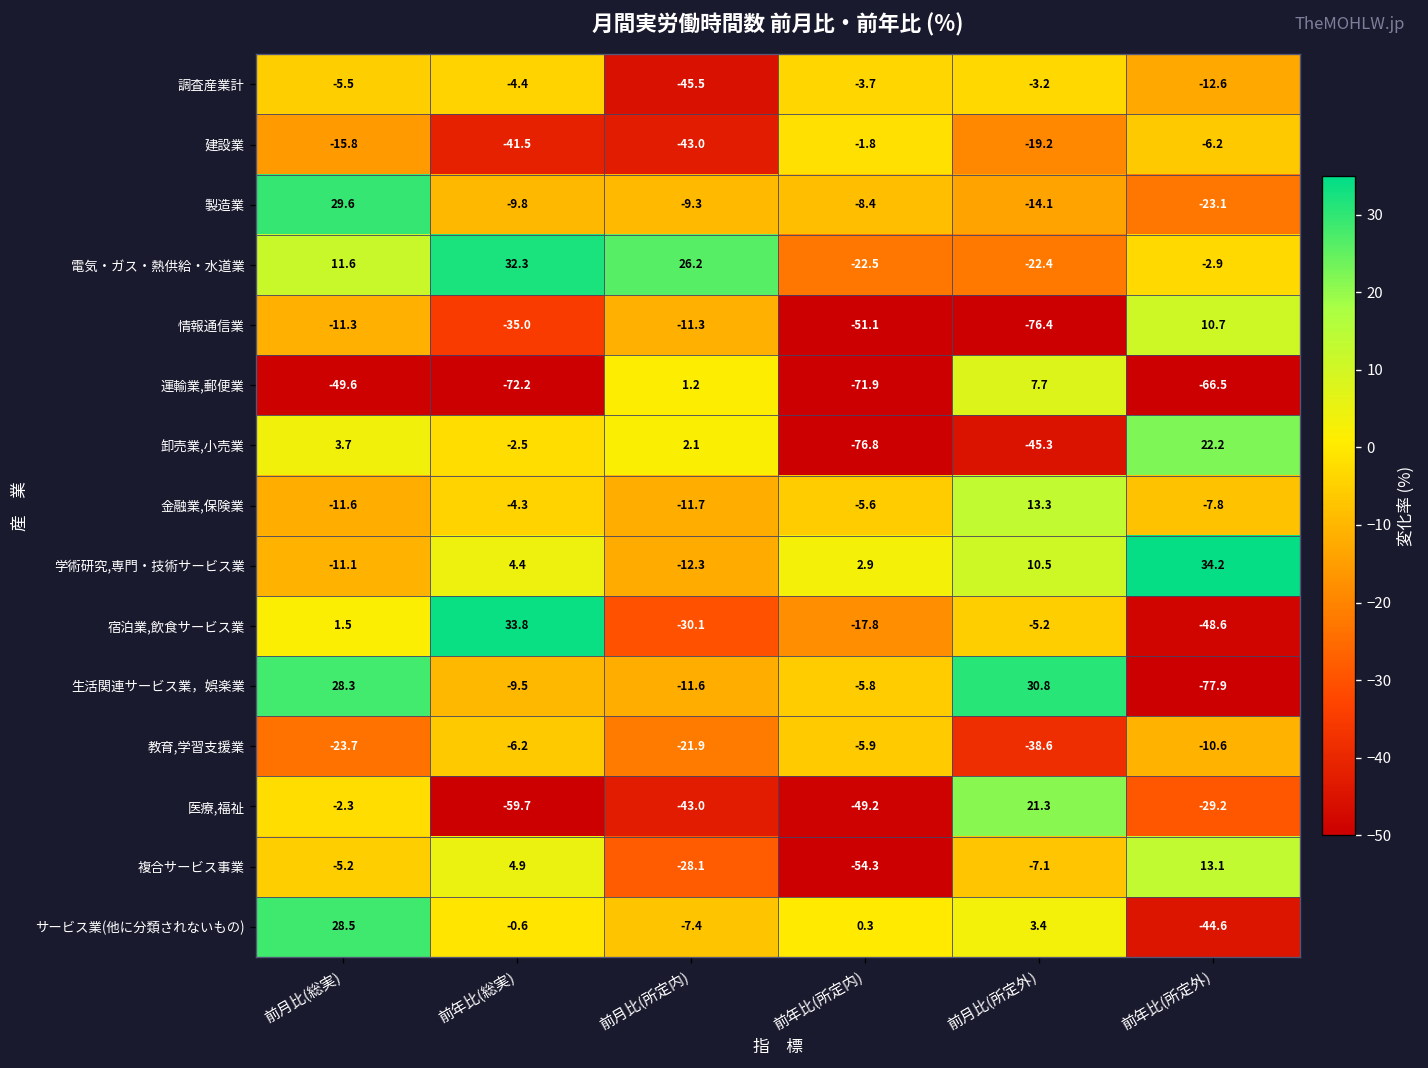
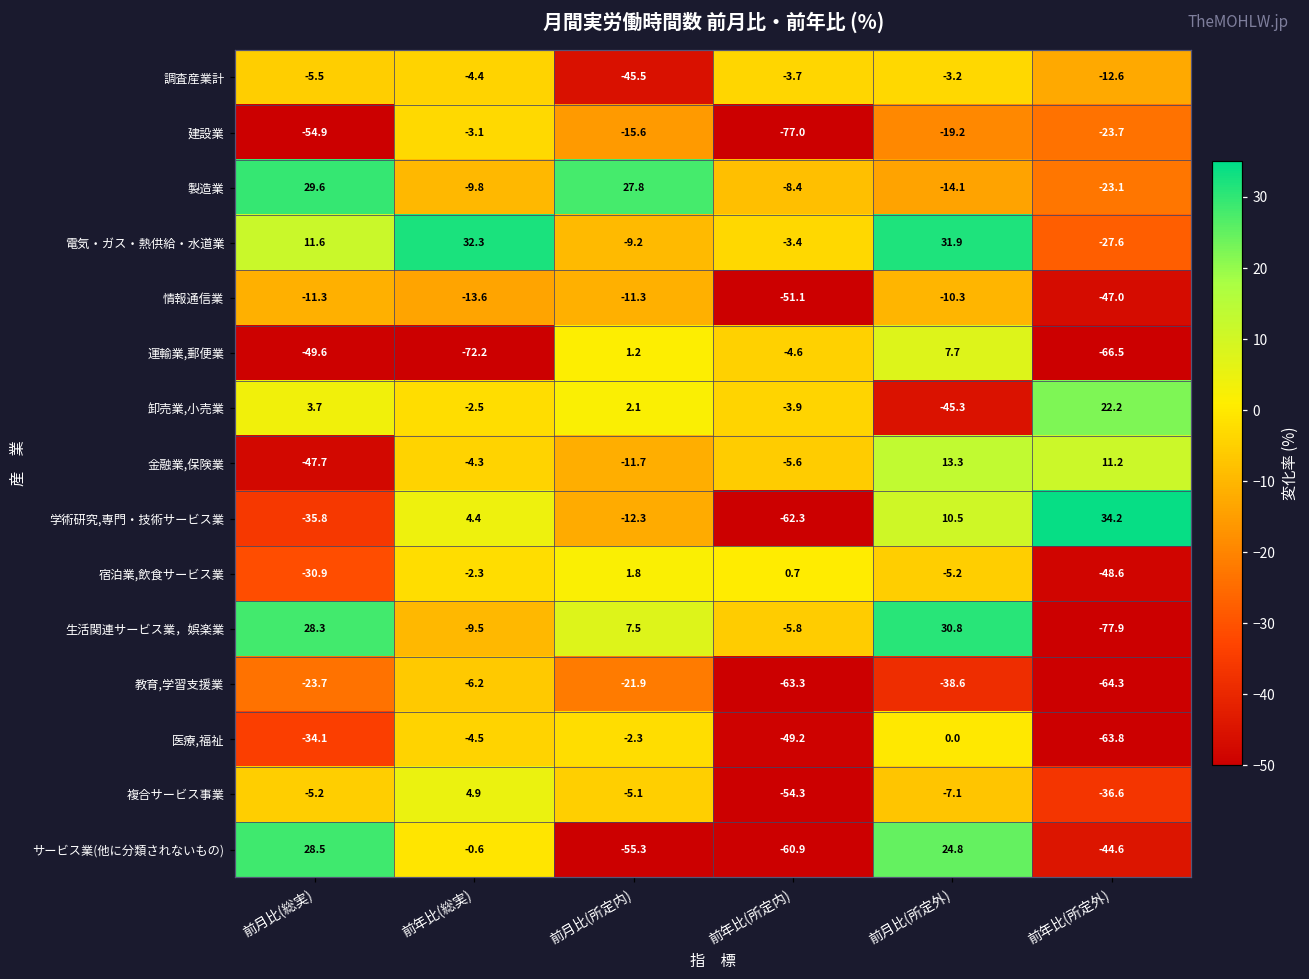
建設業, 前月比(総実): -15.8 -> -54.9
建設業, 前年比(総実): -41.5 -> -3.1
建設業, 前月比(所定内): -43.0 -> -15.6
建設業, 前年比(所定内): -1.8 -> -77.0
建設業, 前年比(所定外): -6.2 -> -23.7
製造業, 前月比(所定内): -9.3 -> 27.8
電気・ガス・熱供給・水道業, 前月比(所定内): 26.2 -> -9.2
電気・ガス・熱供給・水道業, 前年比(所定内): -22.5 -> -3.4
電気・ガス・熱供給・水道業, 前月比(所定外): -22.4 -> 31.9
電気・ガス・熱供給・水道業, 前年比(所定外): -2.9 -> -27.6
情報通信業, 前年比(総実): -35.0 -> -13.6
情報通信業, 前月比(所定外): -76.4 -> -10.3
情報通信業, 前年比(所定外): 10.7 -> -47.0
運輸業,郵便業, 前年比(所定内): -71.9 -> -4.6
卸売業,小売業, 前年比(所定内): -76.8 -> -3.9
金融業,保険業, 前月比(総実): -11.6 -> -47.7
金融業,保険業, 前年比(所定外): -7.8 -> 11.2
学術研究,専門・技術サービス業, 前月比(総実): -11.1 -> -35.8
学術研究,専門・技術サービス業, 前年比(所定内): 2.9 -> -62.3
宿泊業,飲食サービス業, 前月比(総実): 1.5 -> -30.9
宿泊業,飲食サービス業, 前年比(総実): 33.8 -> -2.3
宿泊業,飲食サービス業, 前月比(所定内): -30.1 -> 1.8
宿泊業,飲食サービス業, 前年比(所定内): -17.8 -> 0.7
生活関連サービス業，娯楽業, 前月比(所定内): -11.6 -> 7.5
教育,学習支援業, 前年比(所定内): -5.9 -> -63.3
教育,学習支援業, 前年比(所定外): -10.6 -> -64.3
医療,福祉, 前月比(総実): -2.3 -> -34.1
医療,福祉, 前年比(総実): -59.7 -> -4.5
医療,福祉, 前月比(所定内): -43.0 -> -2.3
医療,福祉, 前月比(所定外): 21.3 -> 0.0
医療,福祉, 前年比(所定外): -29.2 -> -63.8
複合サービス事業, 前月比(所定内): -28.1 -> -5.1
複合サービス事業, 前年比(所定外): 13.1 -> -36.6
サービス業(他に分類されないもの), 前月比(所定内): -7.4 -> -55.3
サービス業(他に分類されないもの), 前年比(所定内): 0.3 -> -60.9
サービス業(他に分類されないもの), 前月比(所定外): 3.4 -> 24.8
